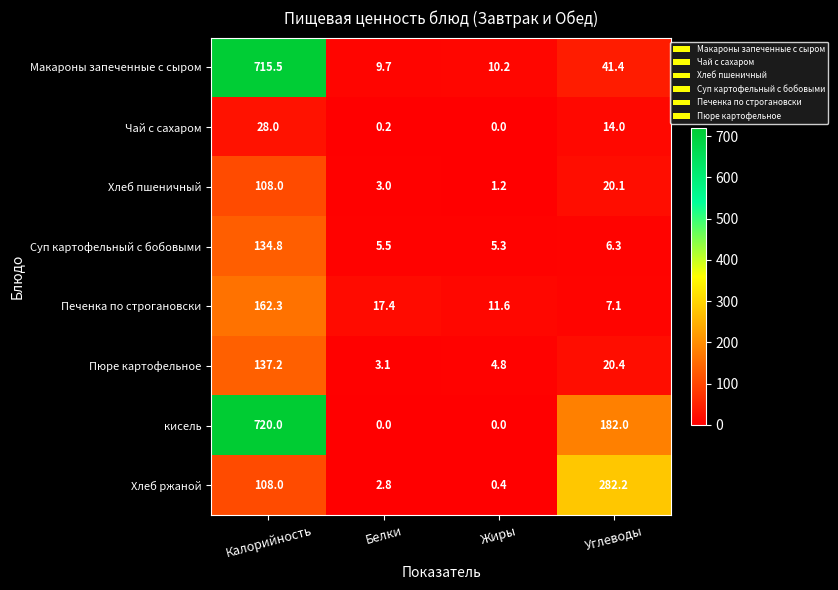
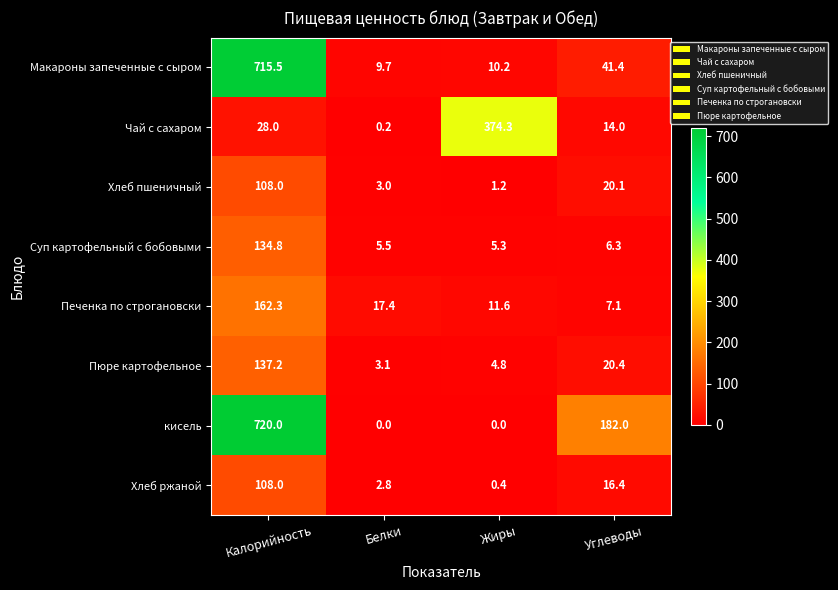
Чай с сахаром, Жиры: 0.0 -> 374.3
Хлеб ржаной, Углеводы: 282.2 -> 16.4
